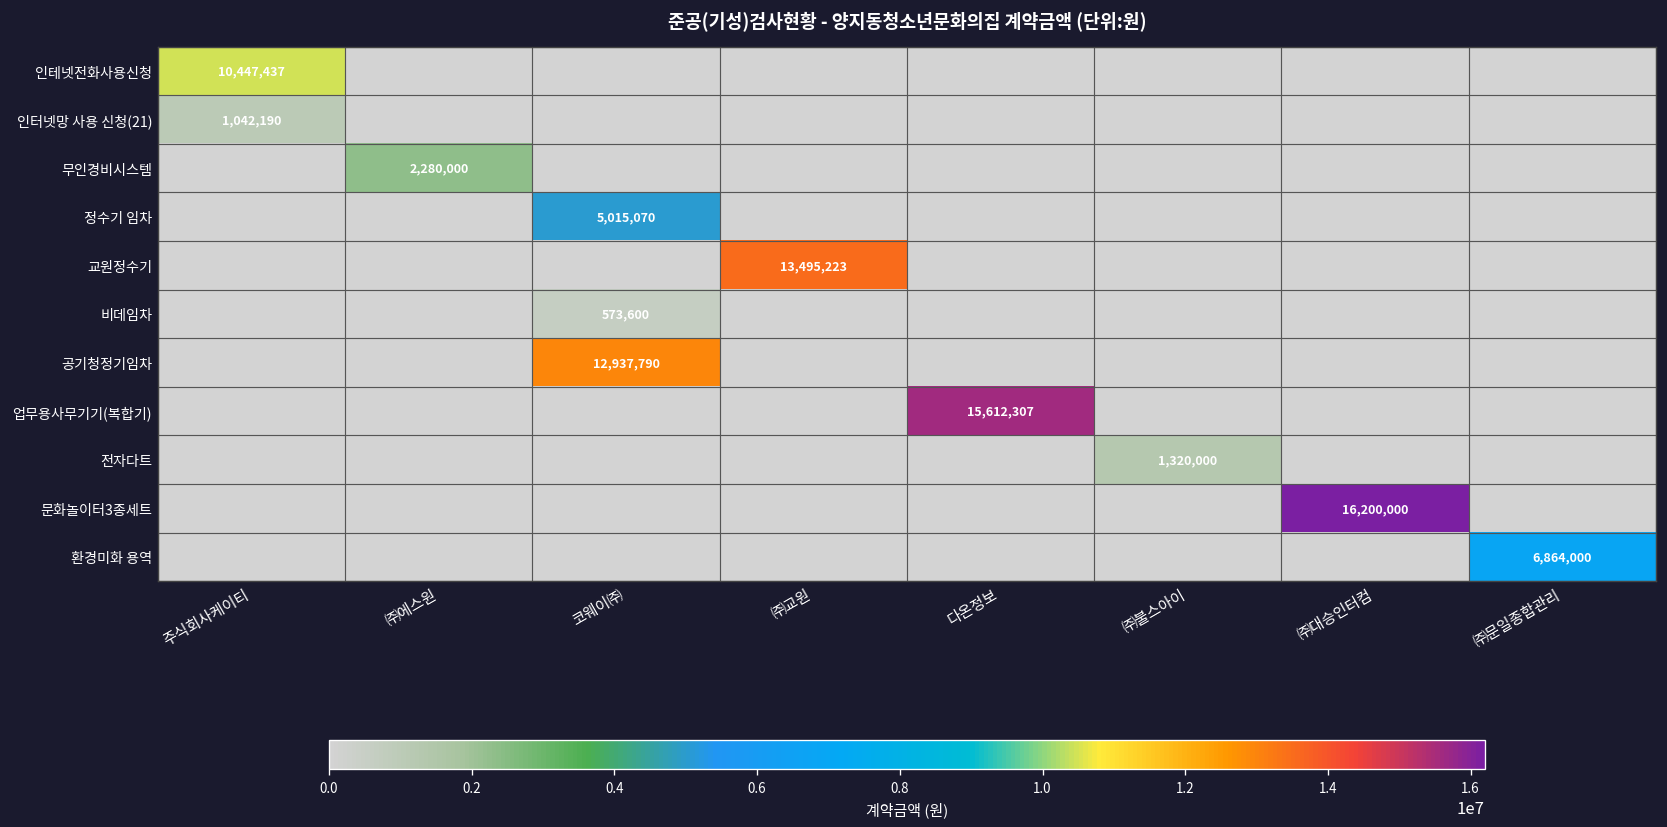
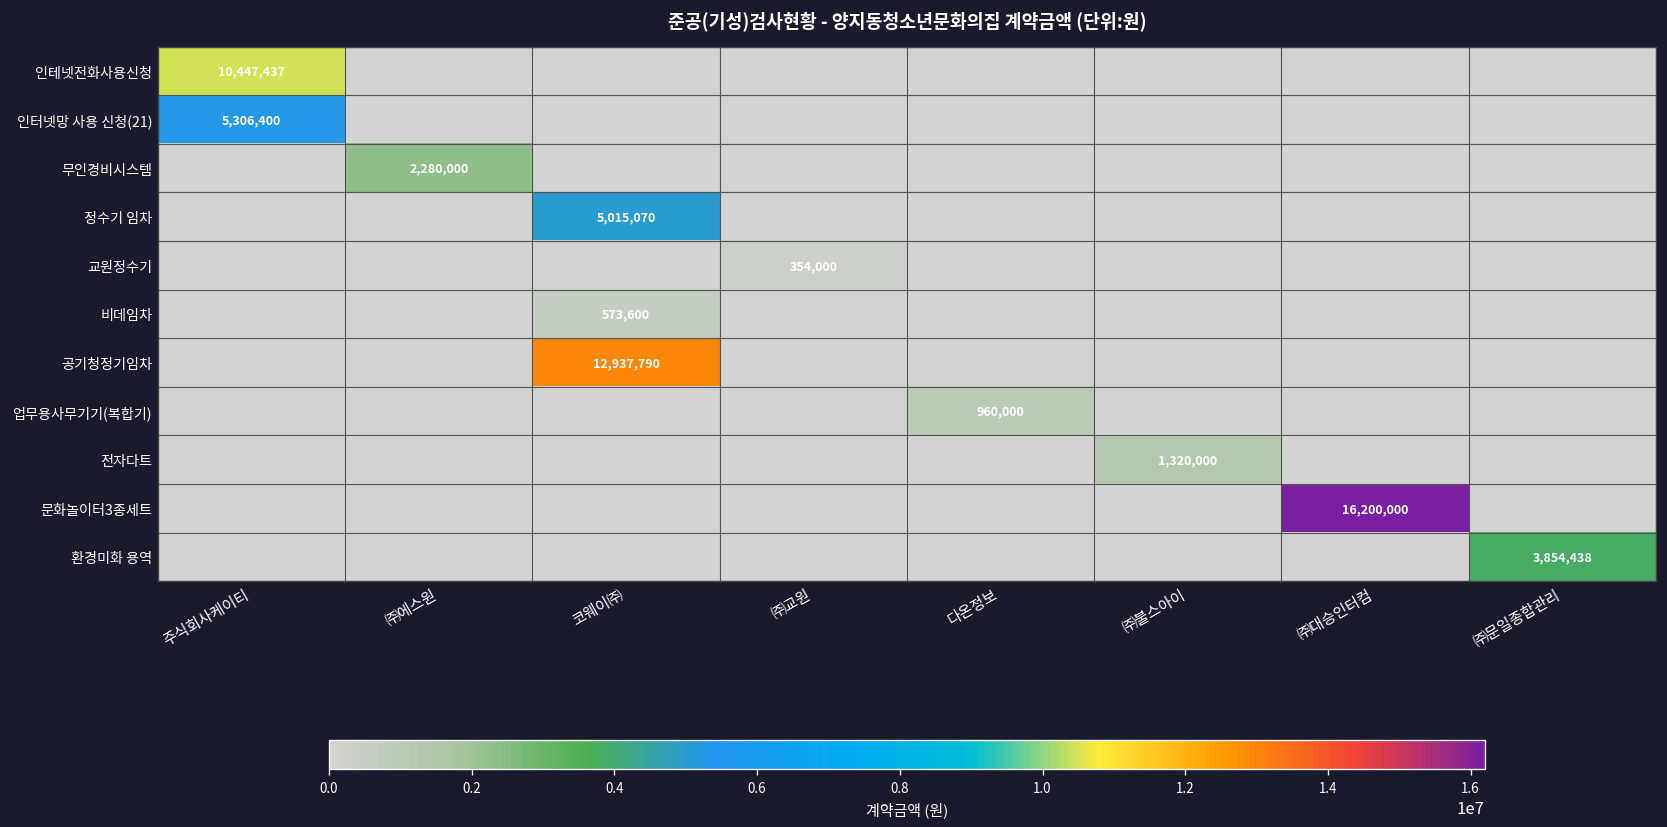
인터넷망 사용 신청(21), 주식회사케이티: 1,042,190 -> 5,306,400
교원정수기, ㈜교원: 13,495,223 -> 354,000
업무용사무기기(복합기), 다온정보: 15,612,307 -> 960,000
환경미화 용역, ㈜문일종합관리: 6,864,000 -> 3,854,438
